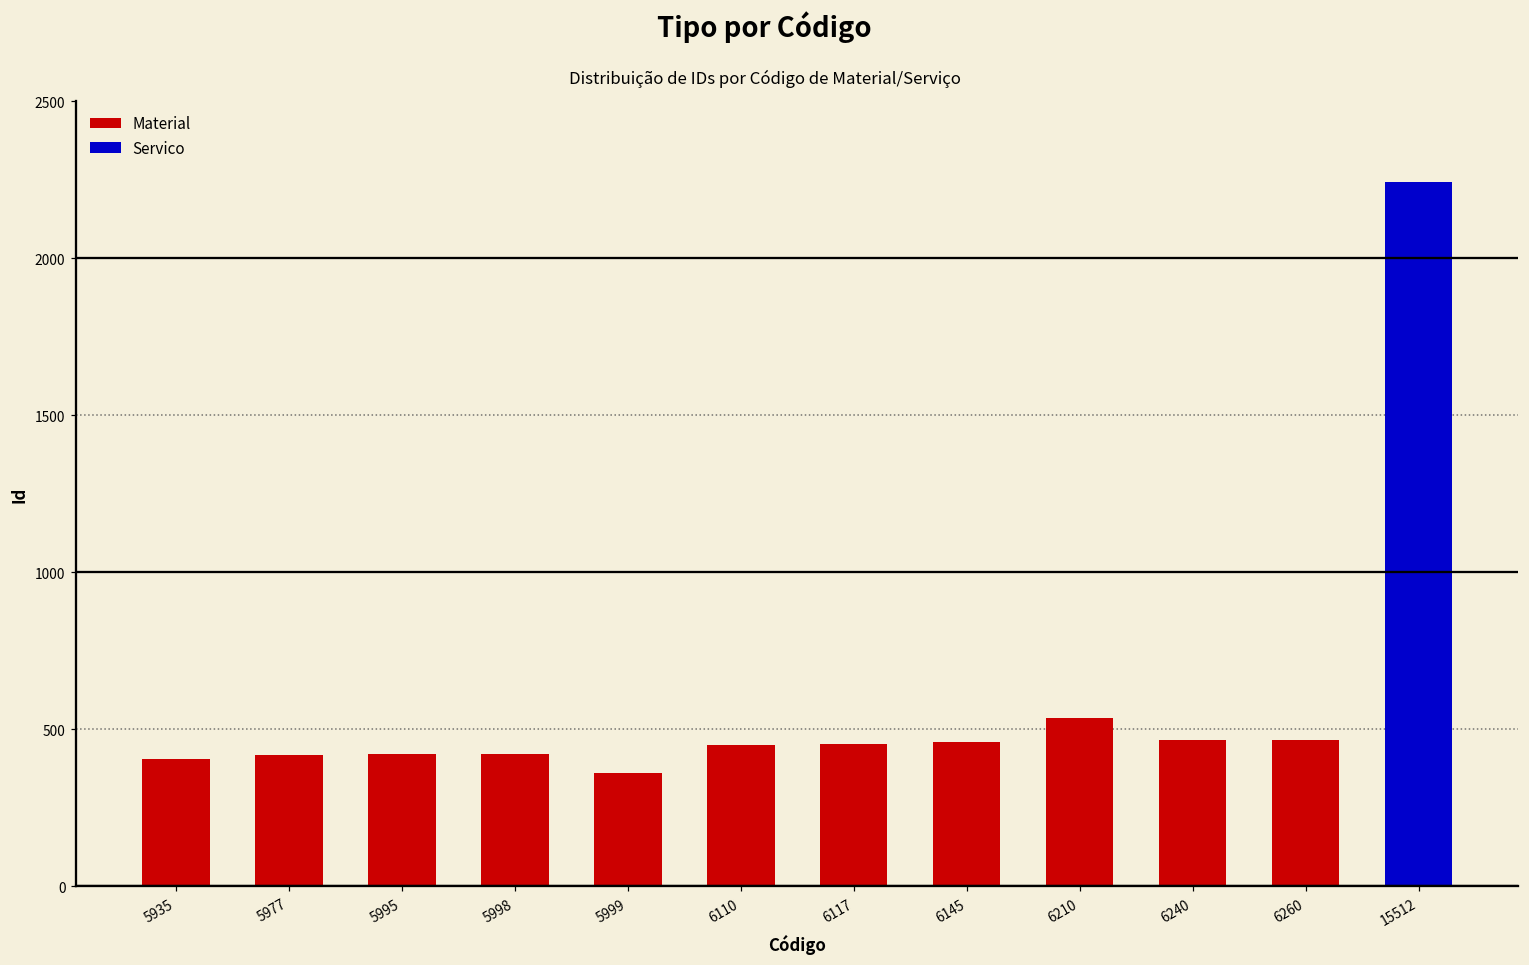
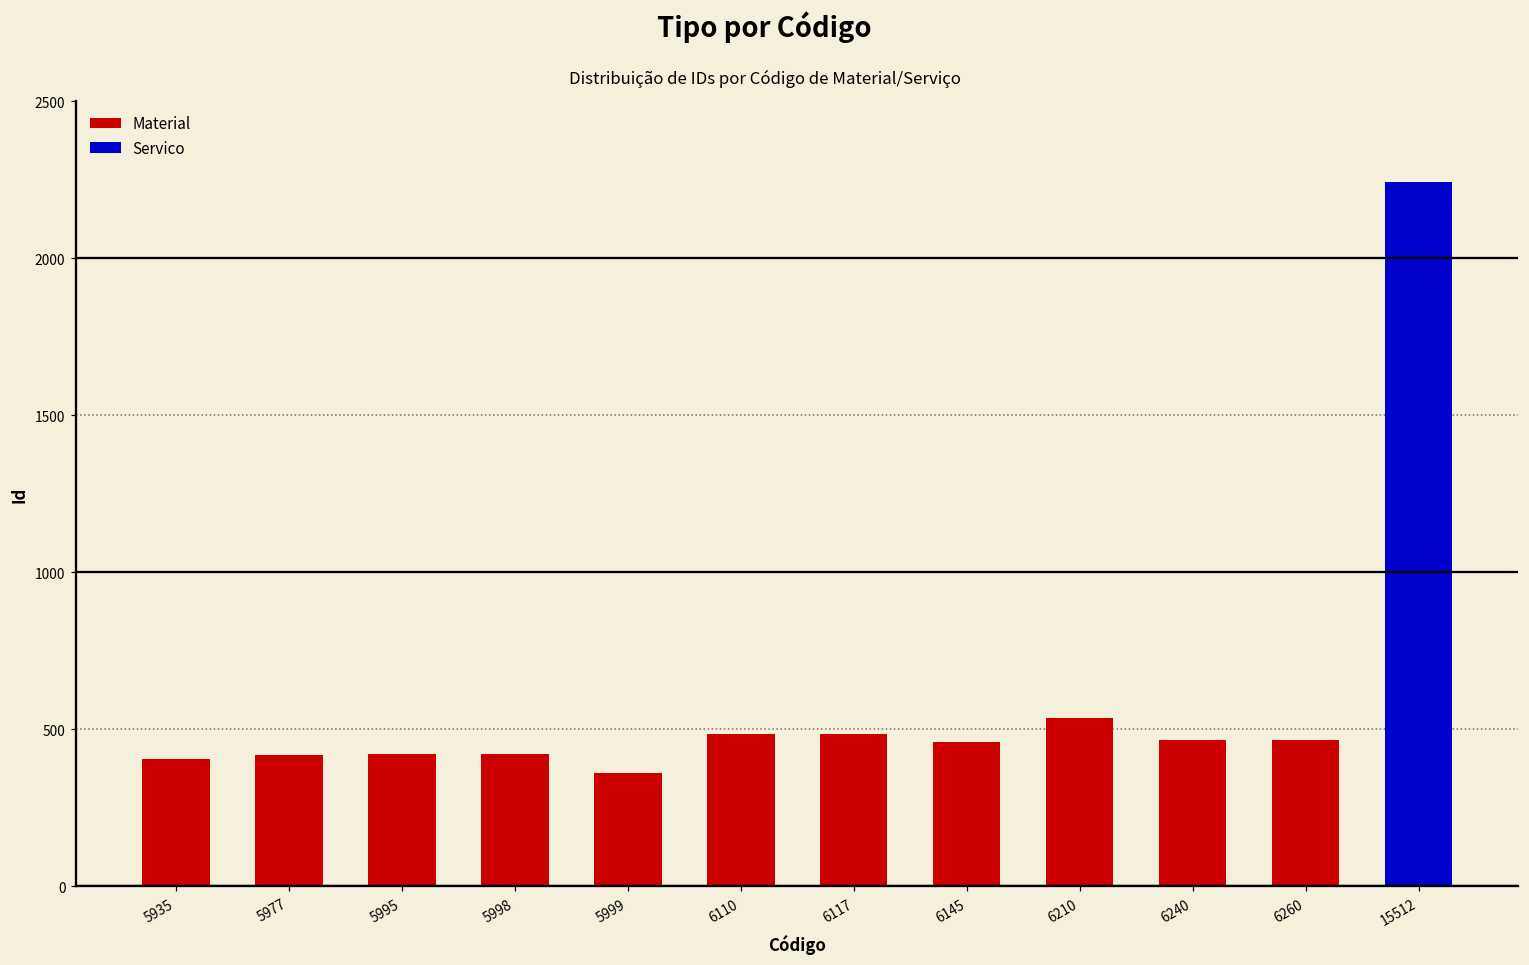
Material, 6110: 450 -> 490
Material, 6117: 450 -> 490
